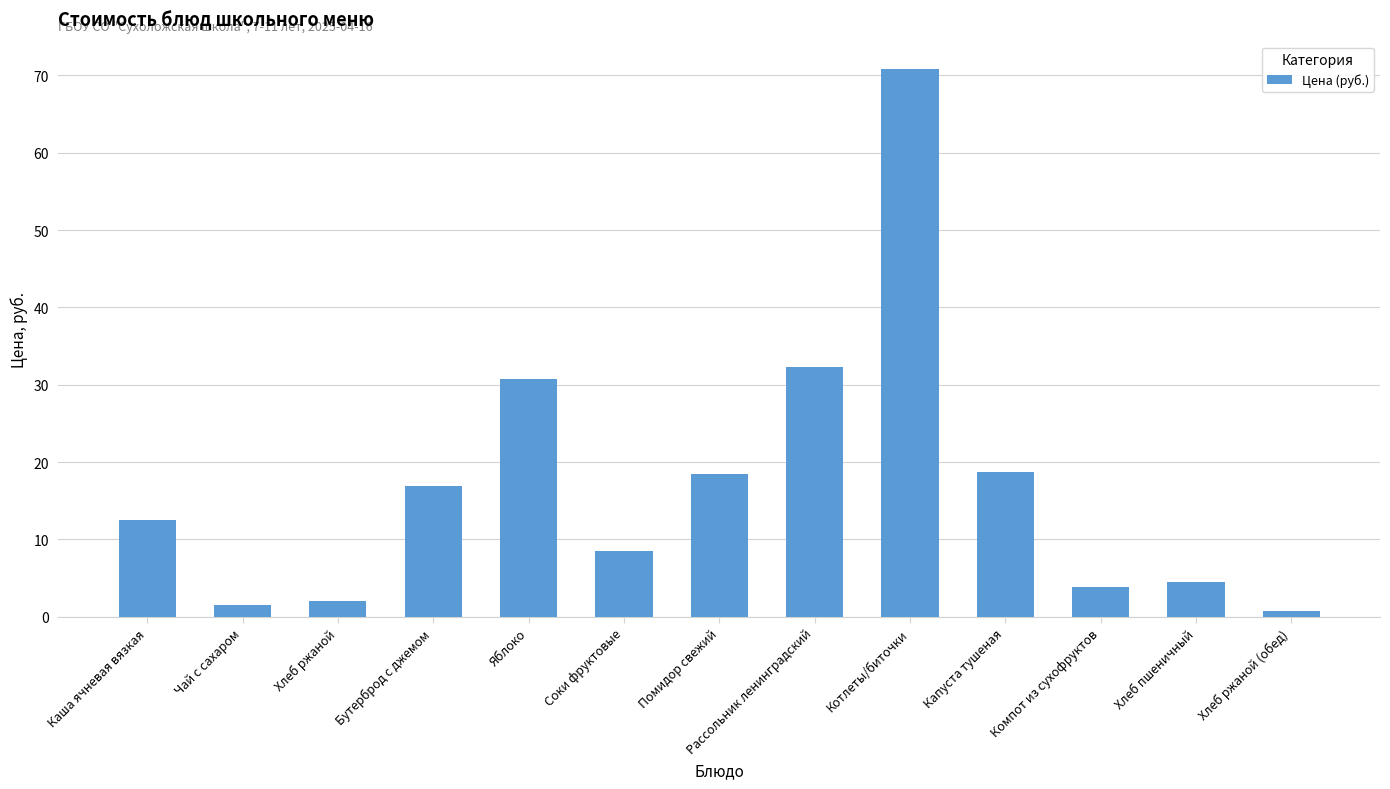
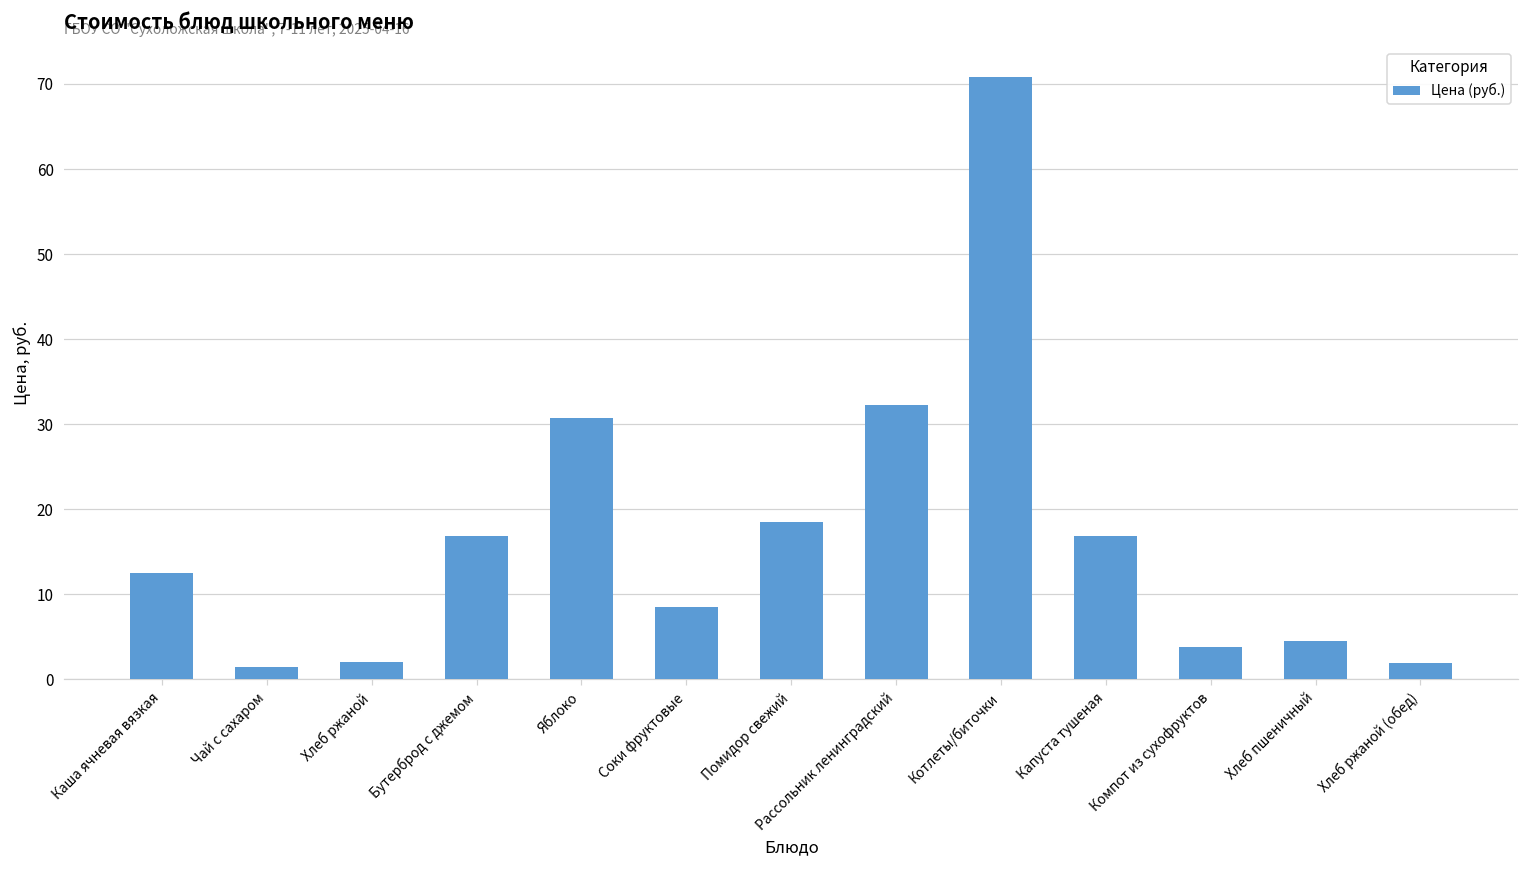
Капуста тушеная: 19 -> 17
Хлеб ржаной (обед): 1 -> 2
